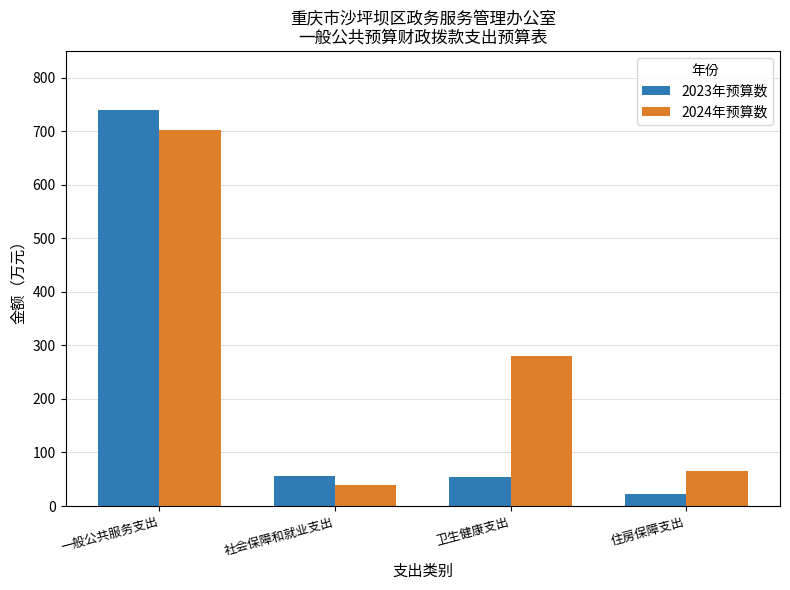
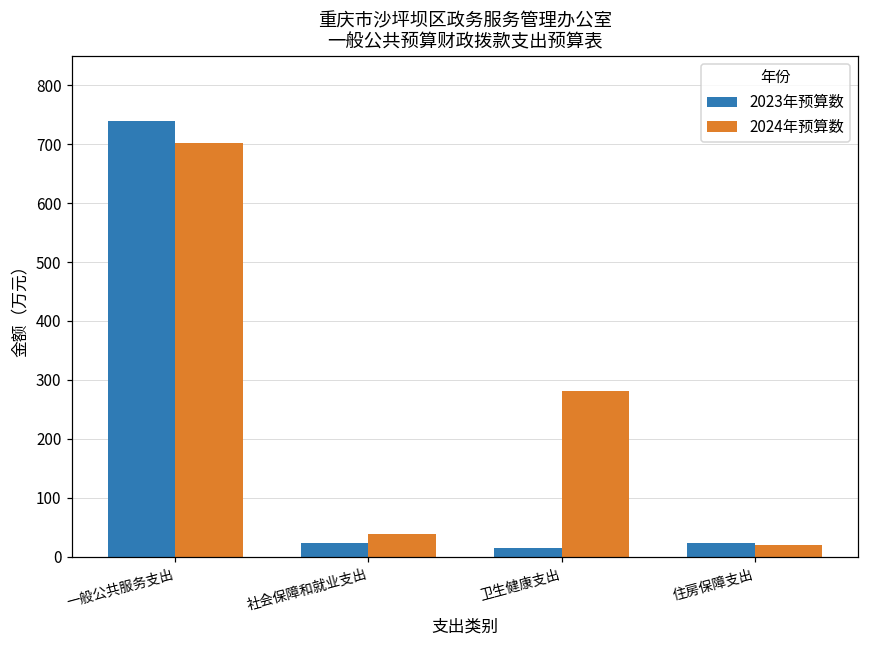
2023年预算数, 社会保障和就业支出: 60 -> 20
2023年预算数, 卫生健康支出: 50 -> 10
2024年预算数, 住房保障支出: 70 -> 20
